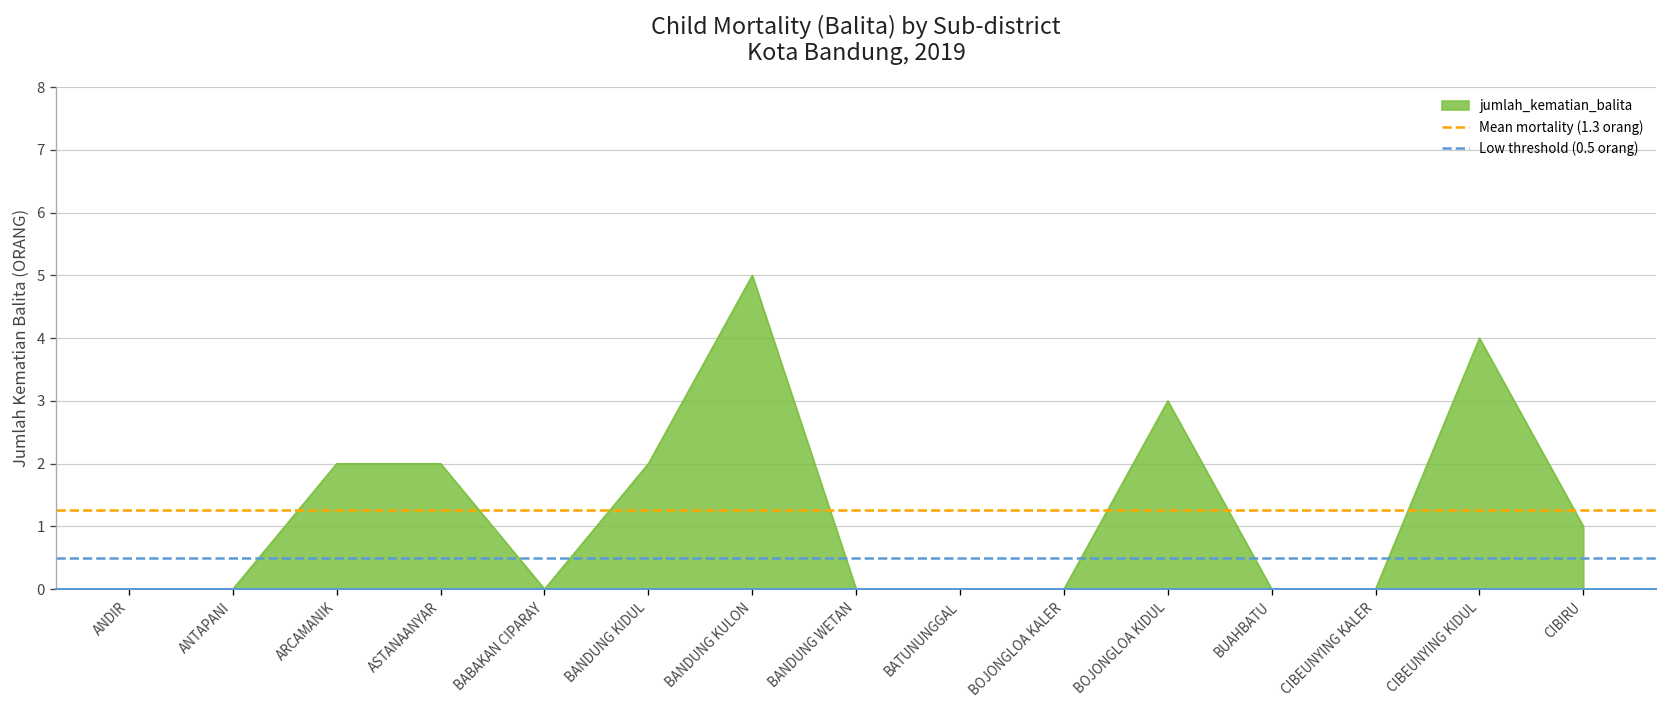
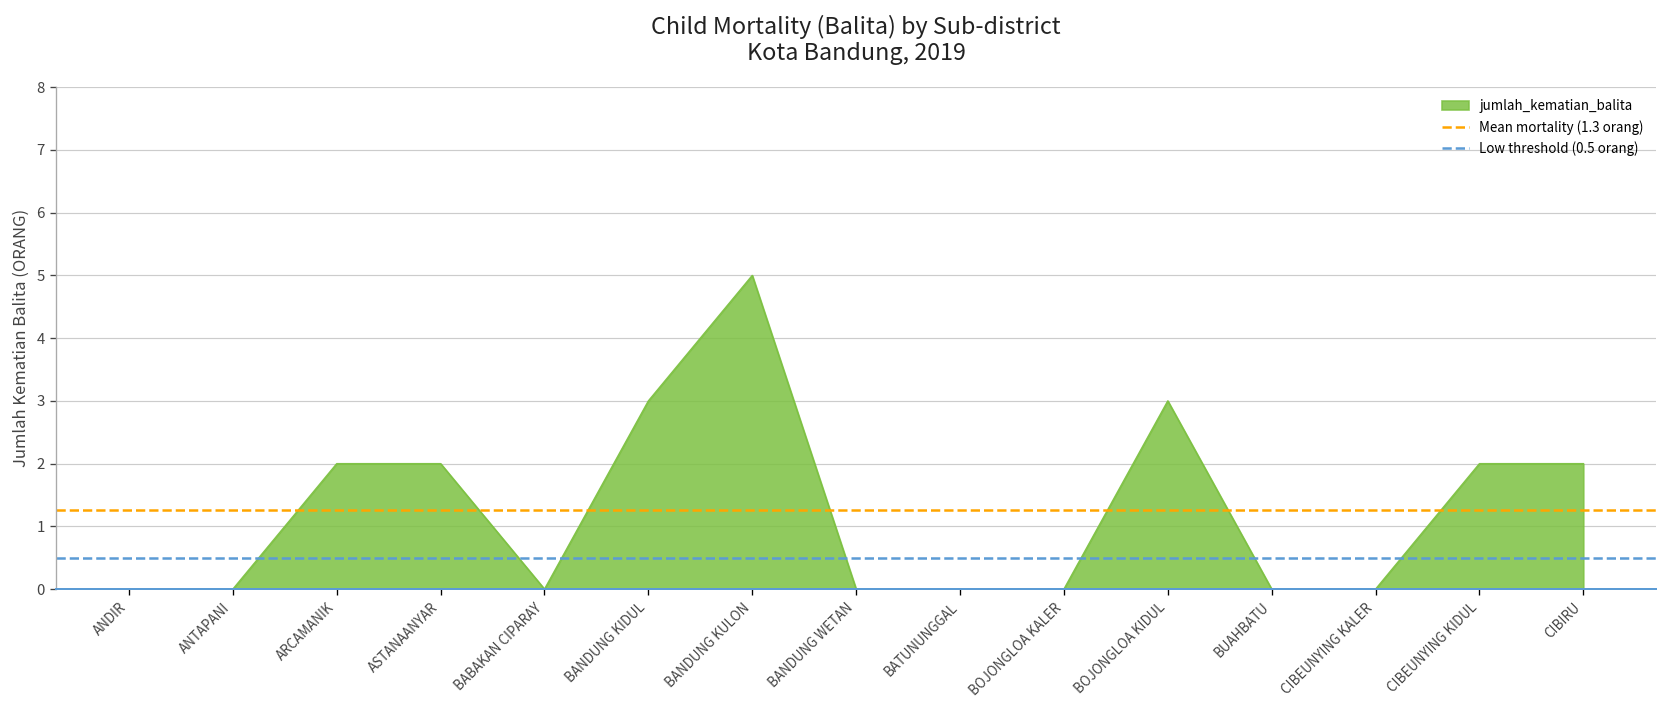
BANDUNG KIDUL: 2 -> 3
CIBEUNYING KIDUL: 4 -> 2
CIBIRU: 1 -> 2
